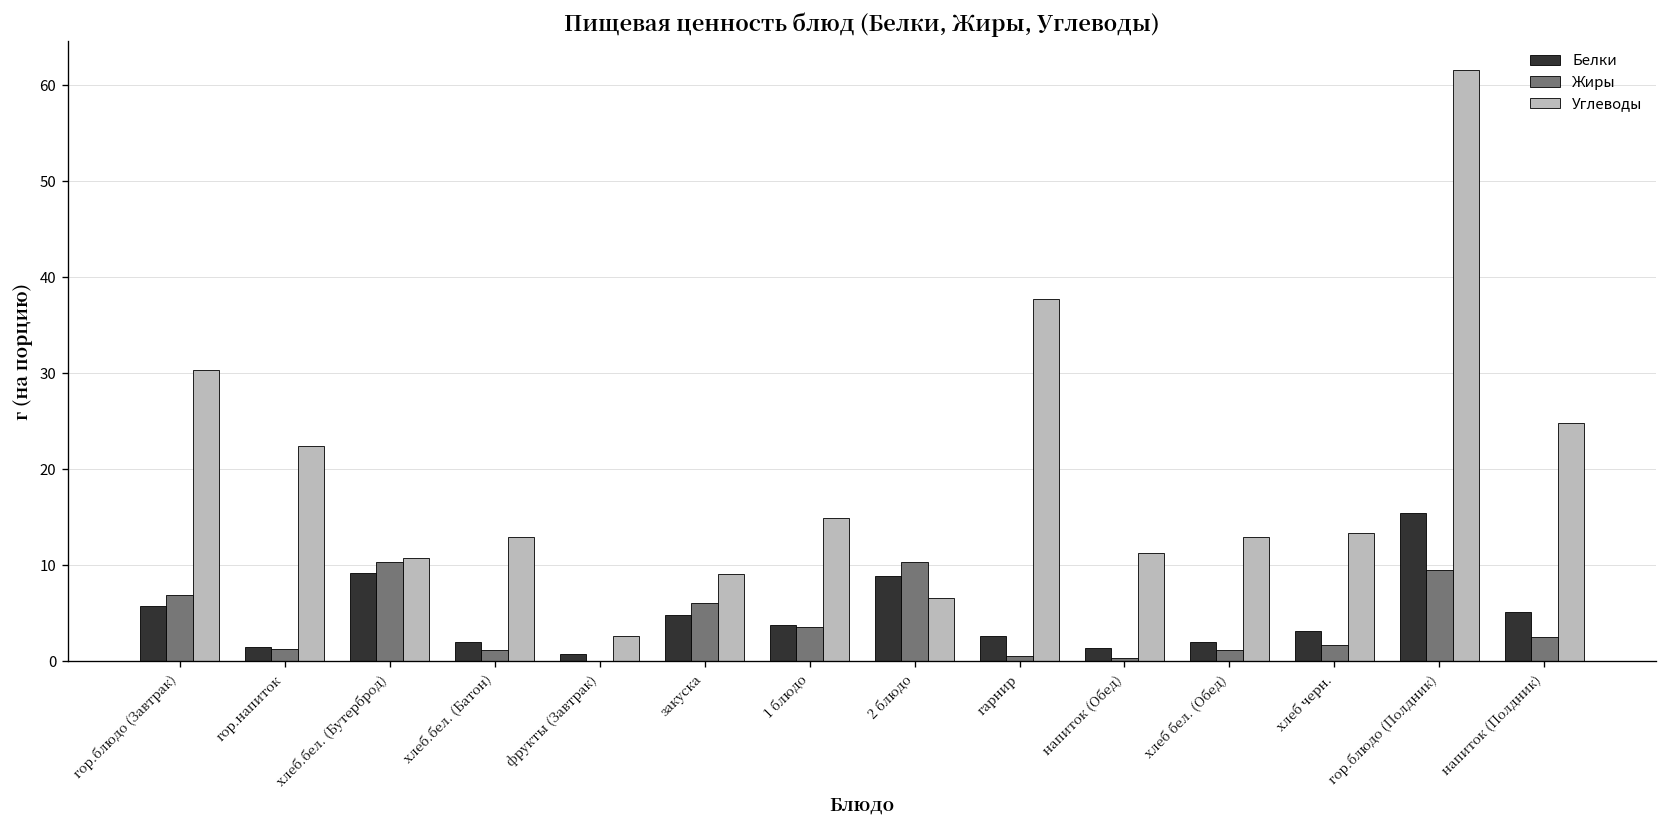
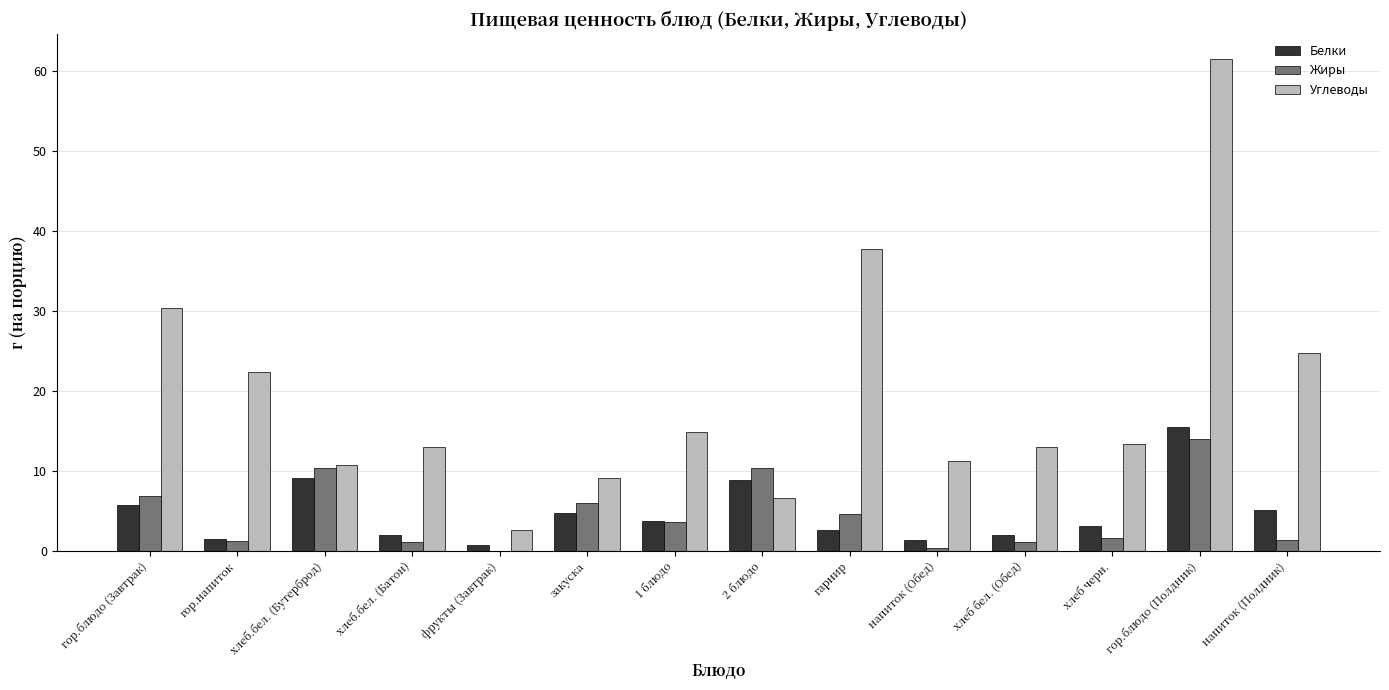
Жиры, гарнир: 1 -> 5
Жиры, гор.блюдо (Полдник): 10 -> 14
Жиры, напиток (Полдник): 3 -> 1
